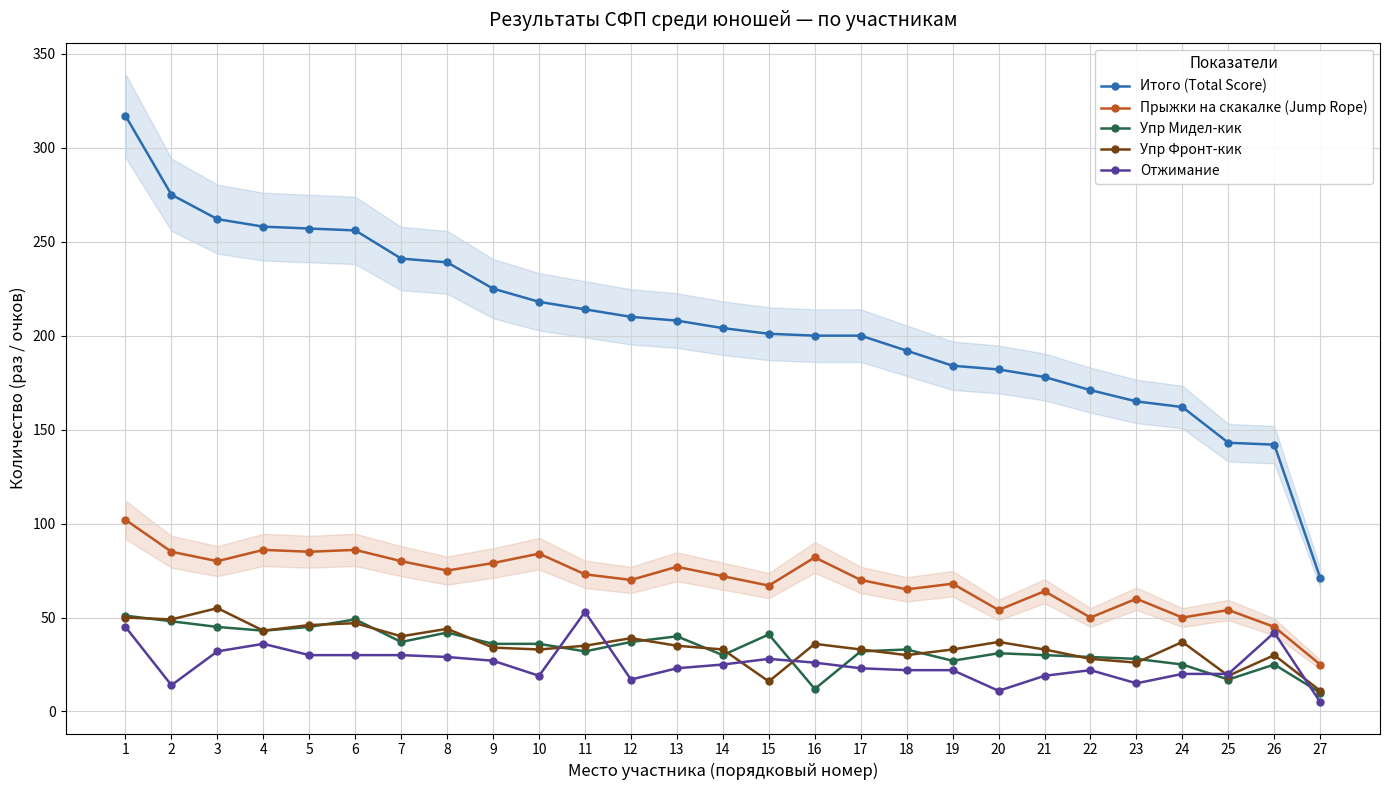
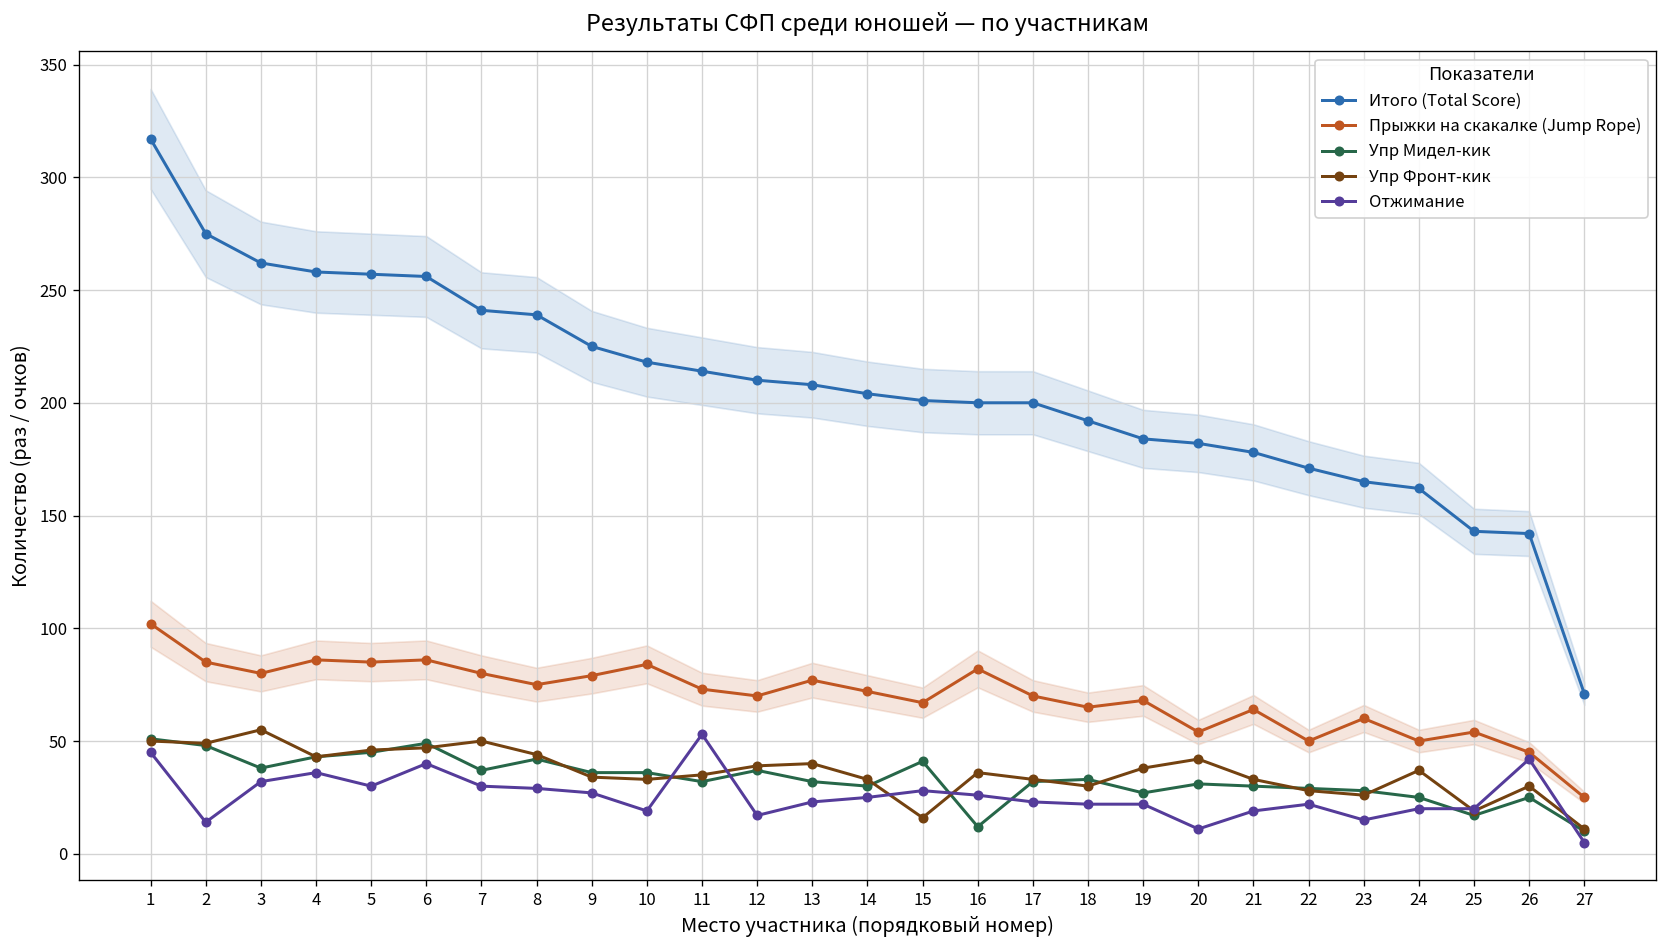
Упр Мидел-кик, 3: 45 -> 38
Отжимание, 6: 30 -> 40
Упр Фронт-кик, 7: 40 -> 50
Упр Мидел-кик, 13: 40 -> 32
Упр Фронт-кик, 13: 35 -> 40
Упр Фронт-кик, 19: 33 -> 38
Упр Фронт-кик, 20: 37 -> 42
